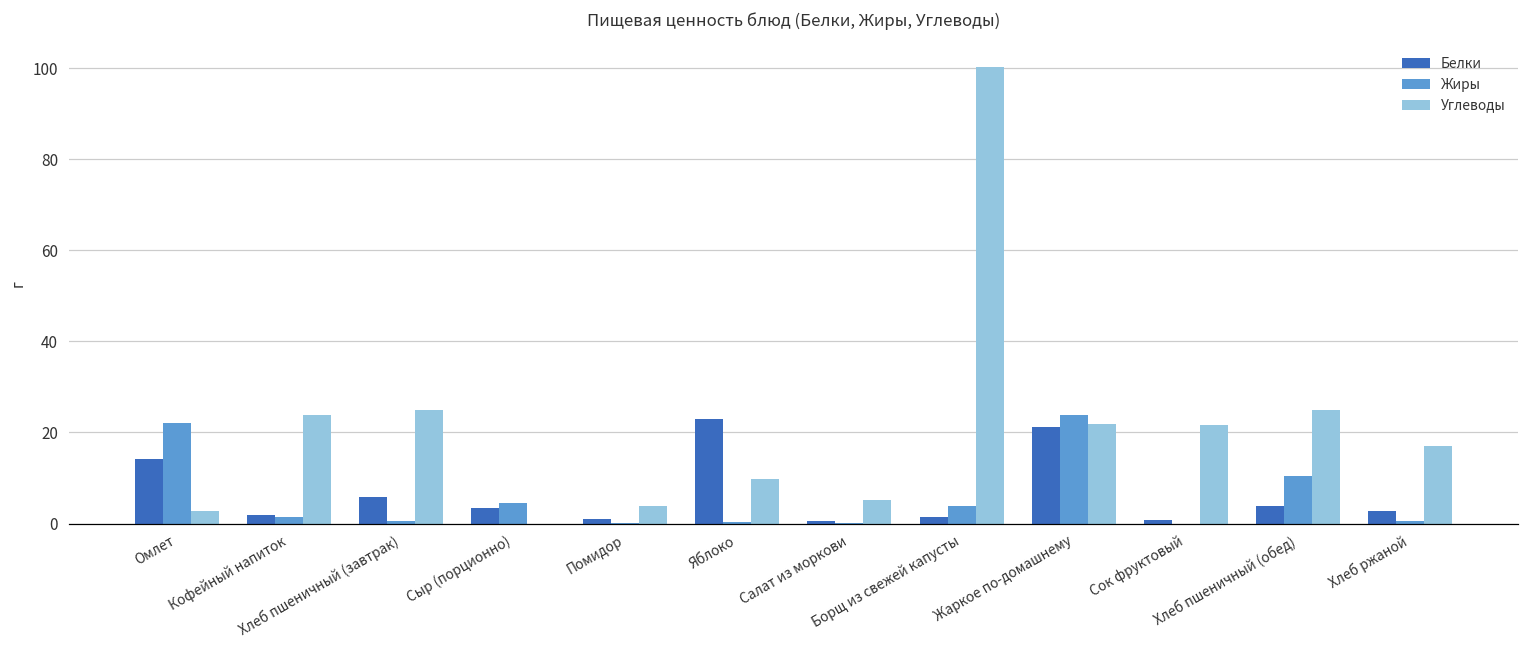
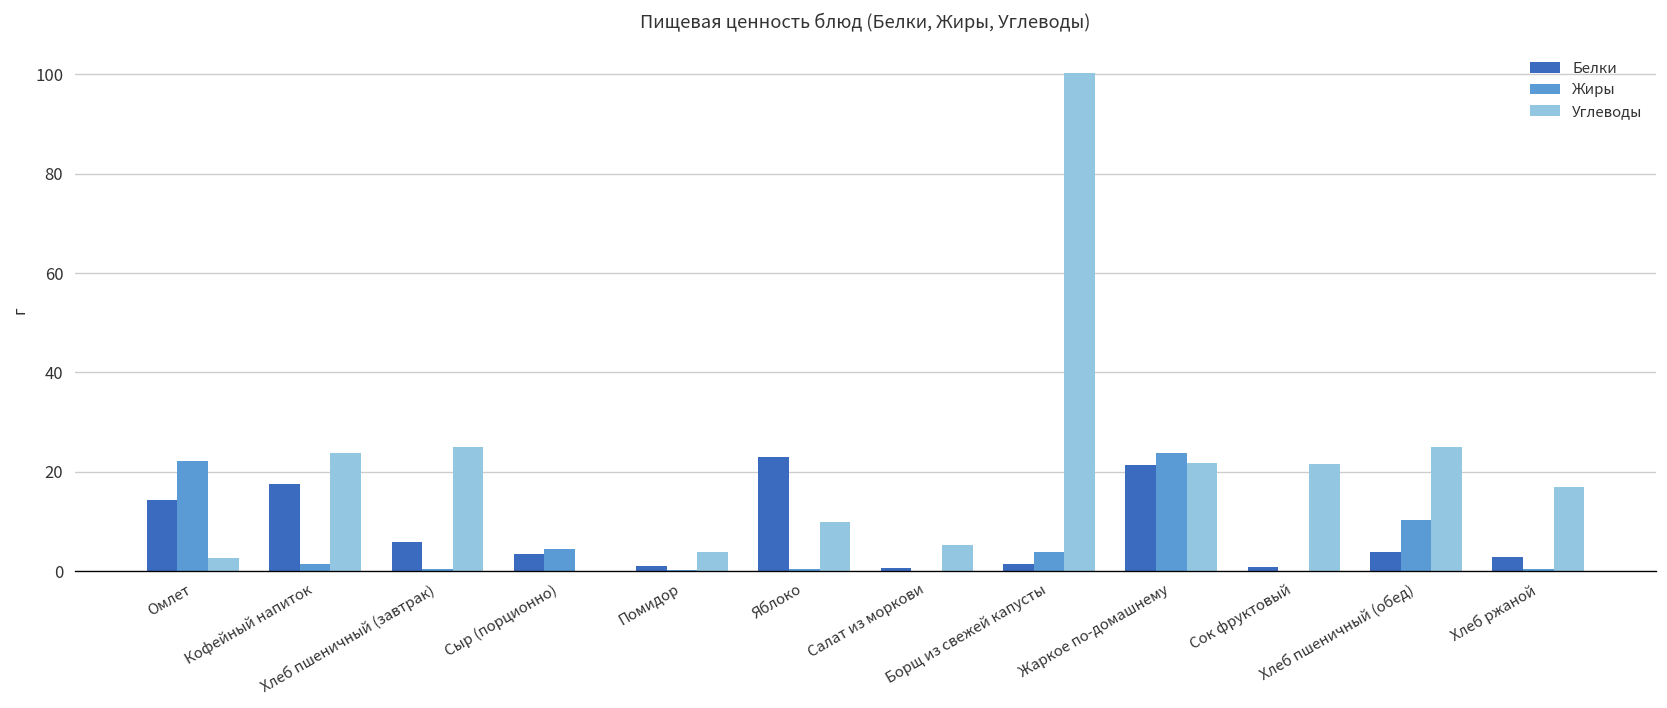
Белки, Кофейный напиток: 2 -> 18
